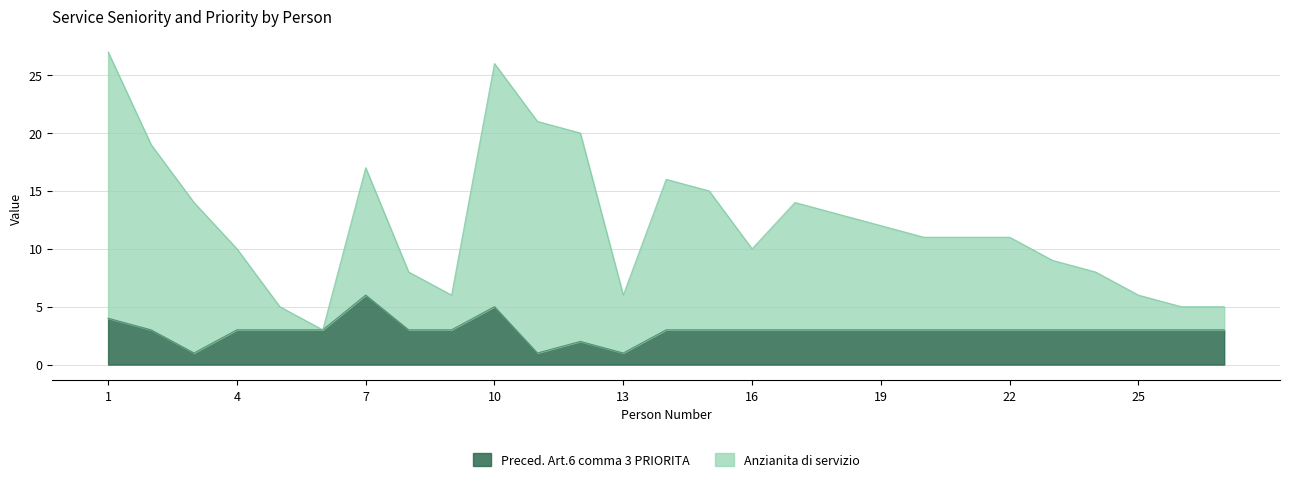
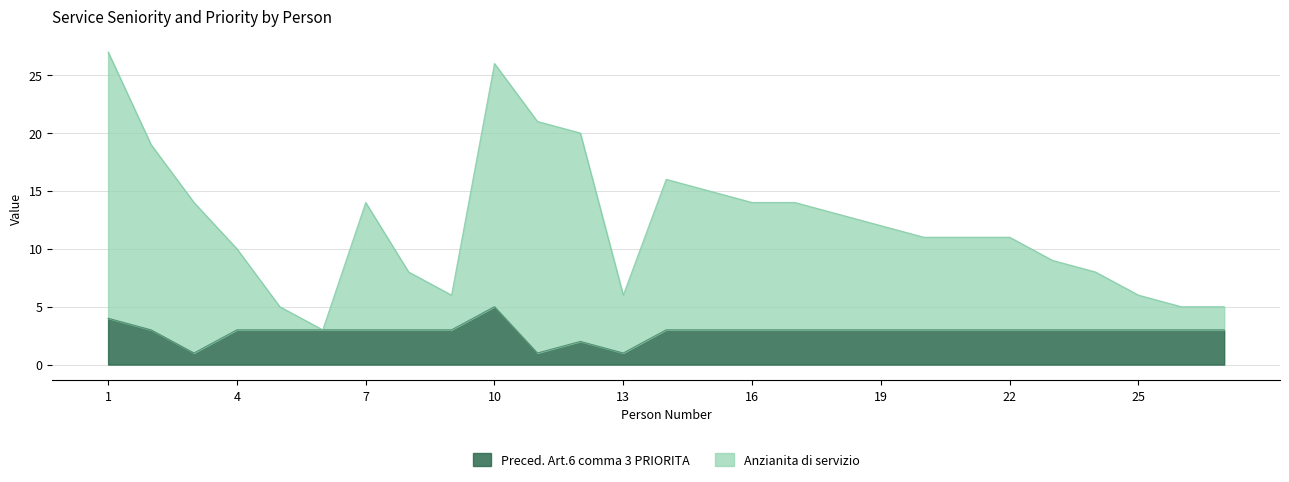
Preced. Art.6 comma 3 PRIORITA, 7: 6 -> 3
Anzianita di servizio, 16: 7 -> 11
